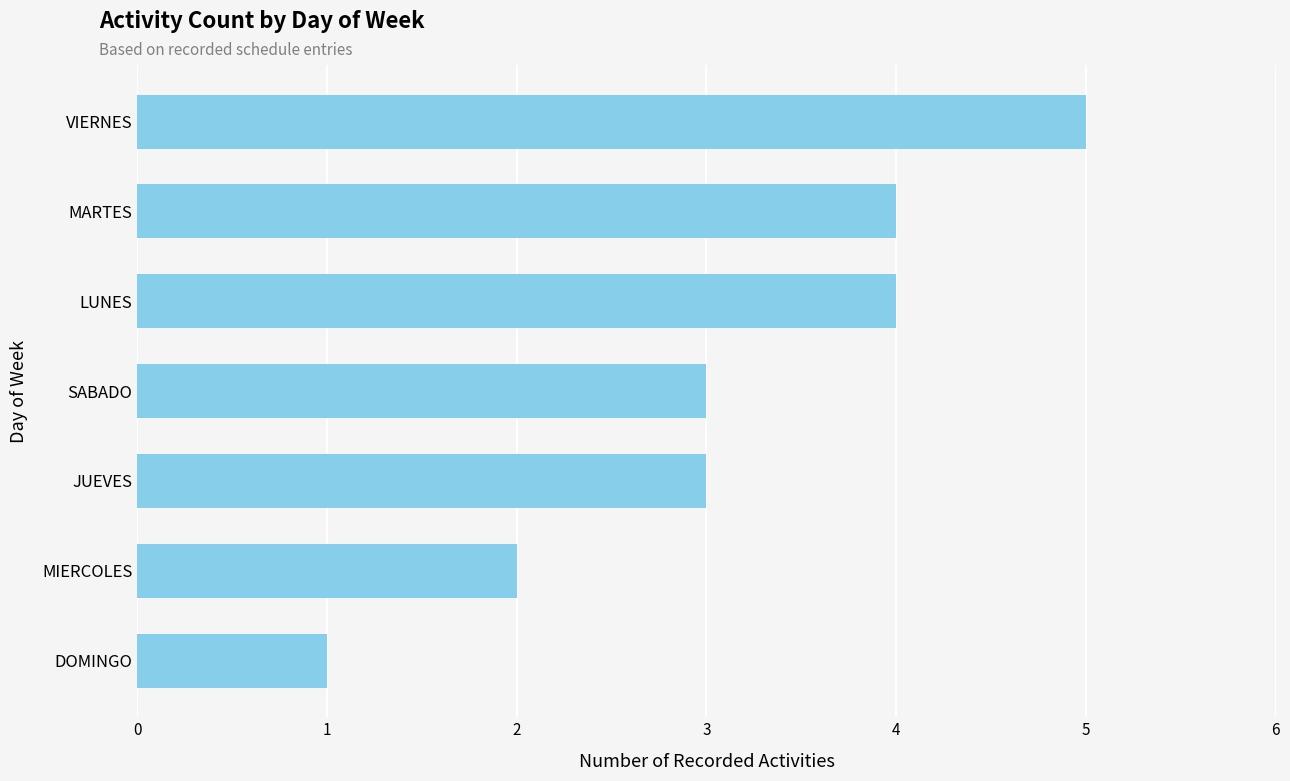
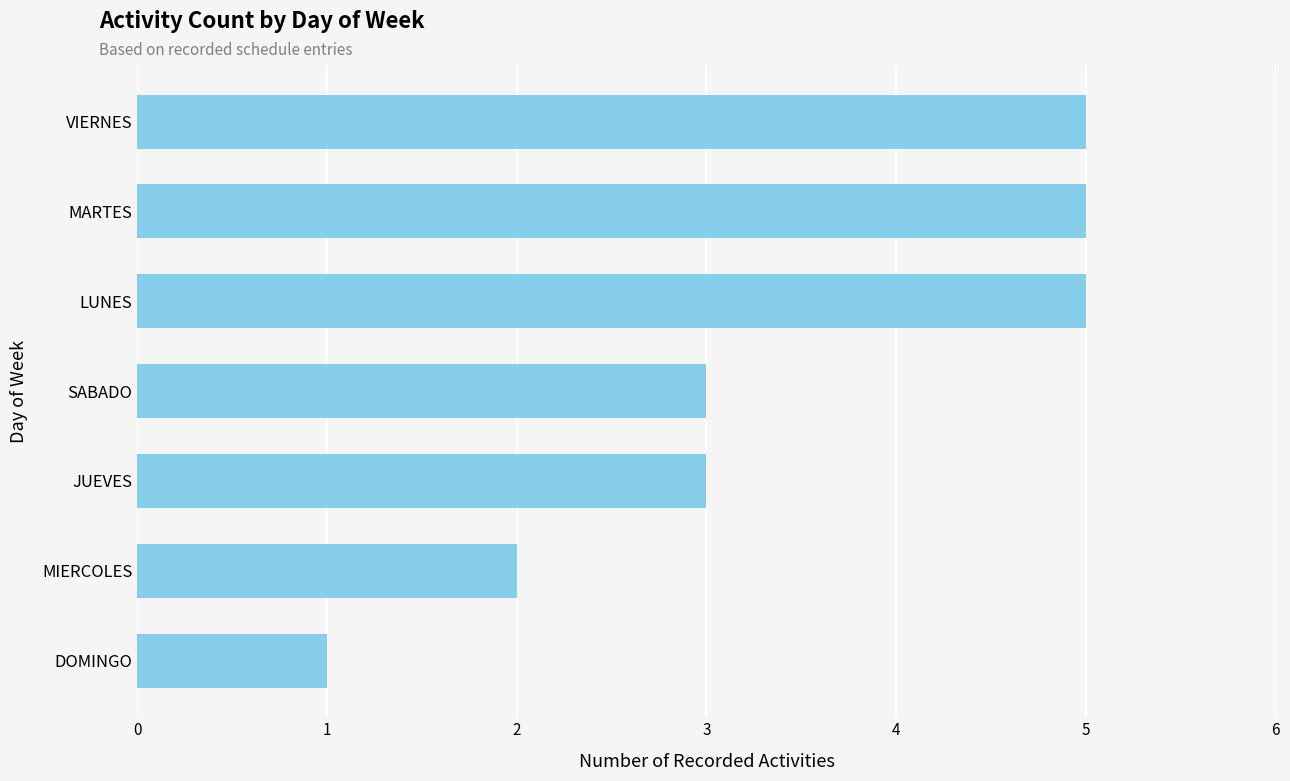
MARTES: 4 -> 5
LUNES: 4 -> 5
